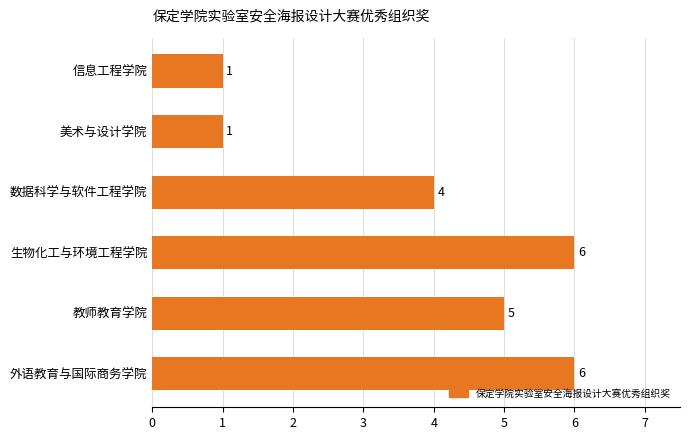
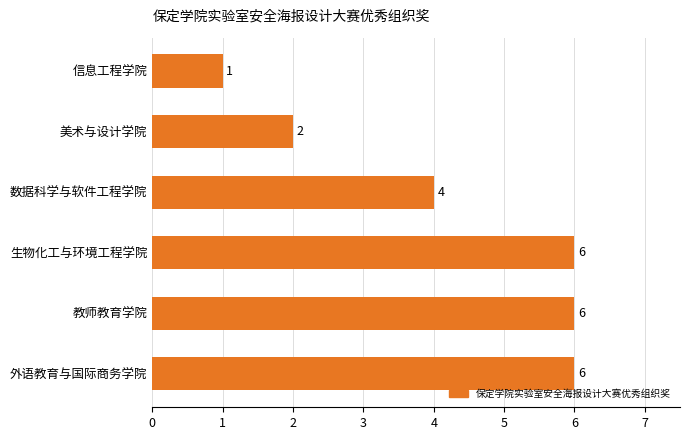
美术与设计学院: 1 -> 2
教师教育学院: 5 -> 6
